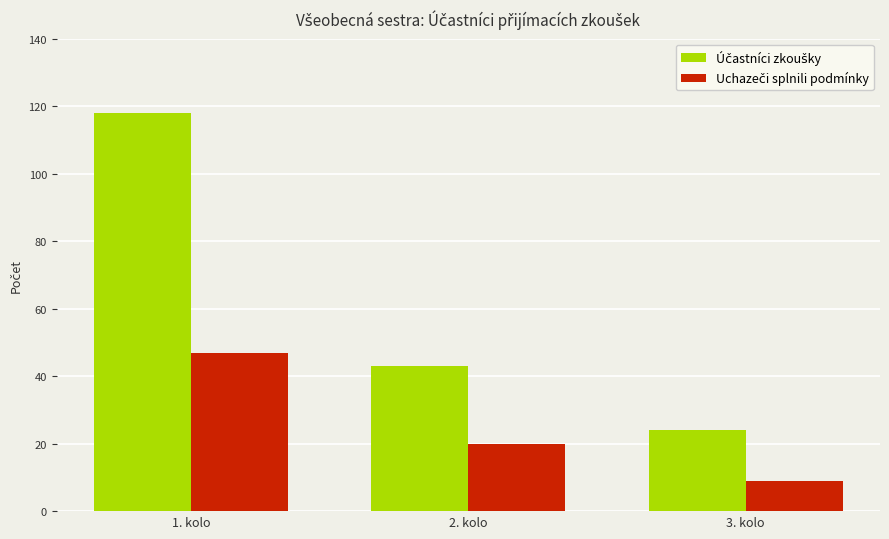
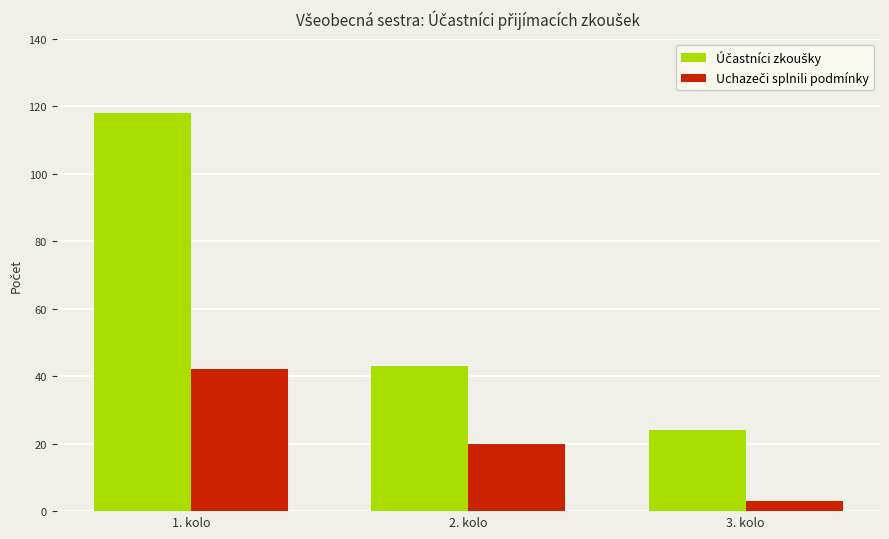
Uchazeči splnili podmínky, 1. kolo: 47 -> 42
Uchazeči splnili podmínky, 3. kolo: 9 -> 3
